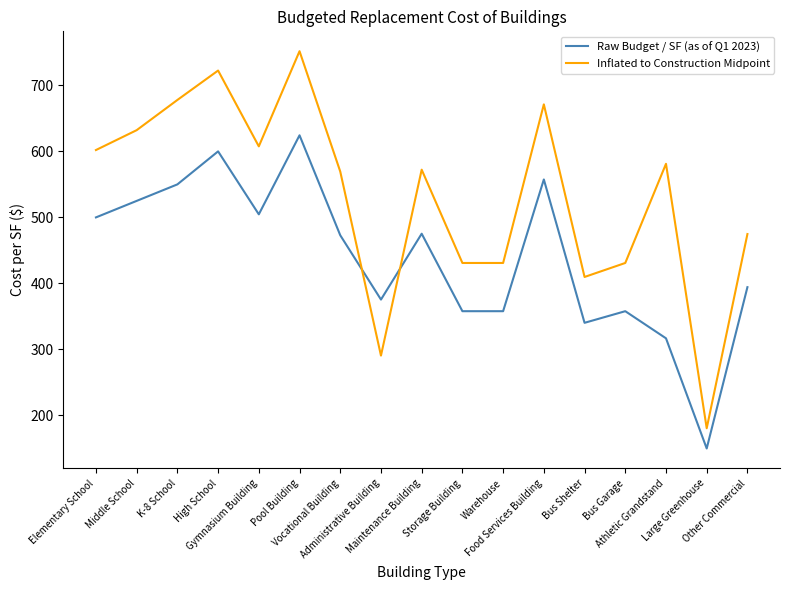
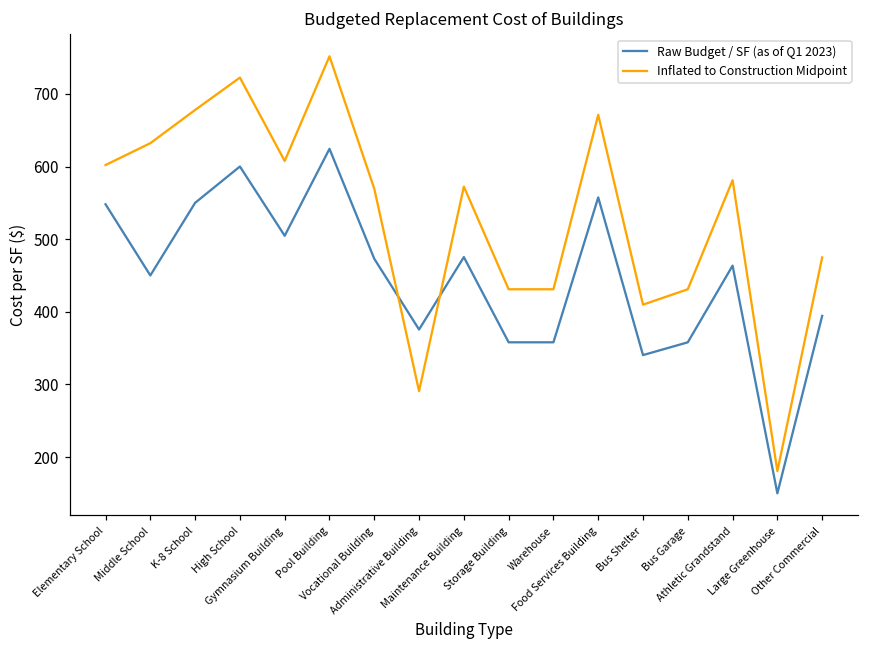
Raw Budget / SF (as of Q1 2023), Elementary School: 500 -> 550
Raw Budget / SF (as of Q1 2023), Middle School: 530 -> 450
Raw Budget / SF (as of Q1 2023), Athletic Grandstand: 320 -> 460
